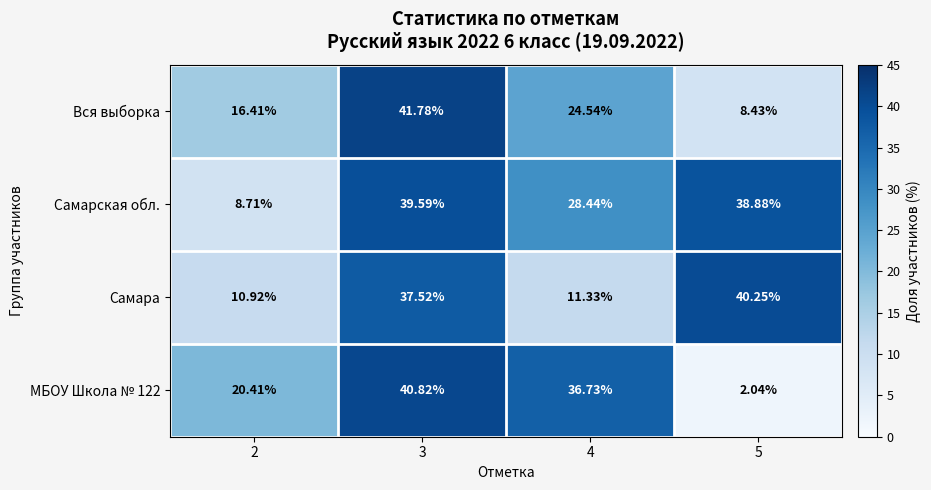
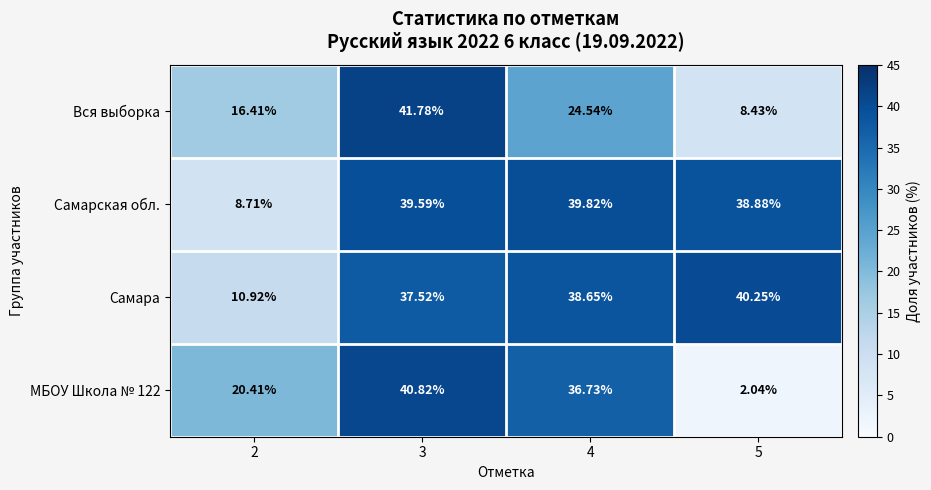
Самарская обл., 4: 28.44% -> 39.82%
Самара, 4: 11.33% -> 38.65%
